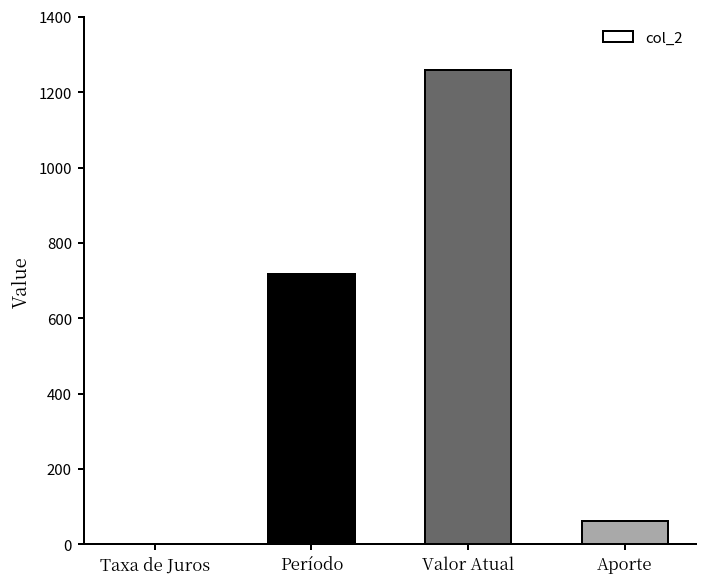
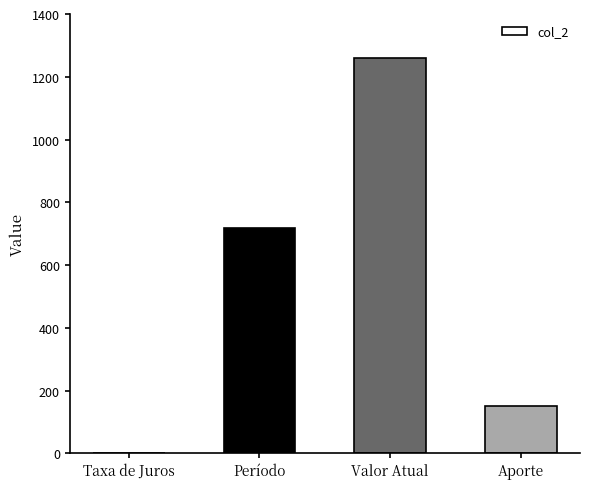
Aporte: 60 -> 150
